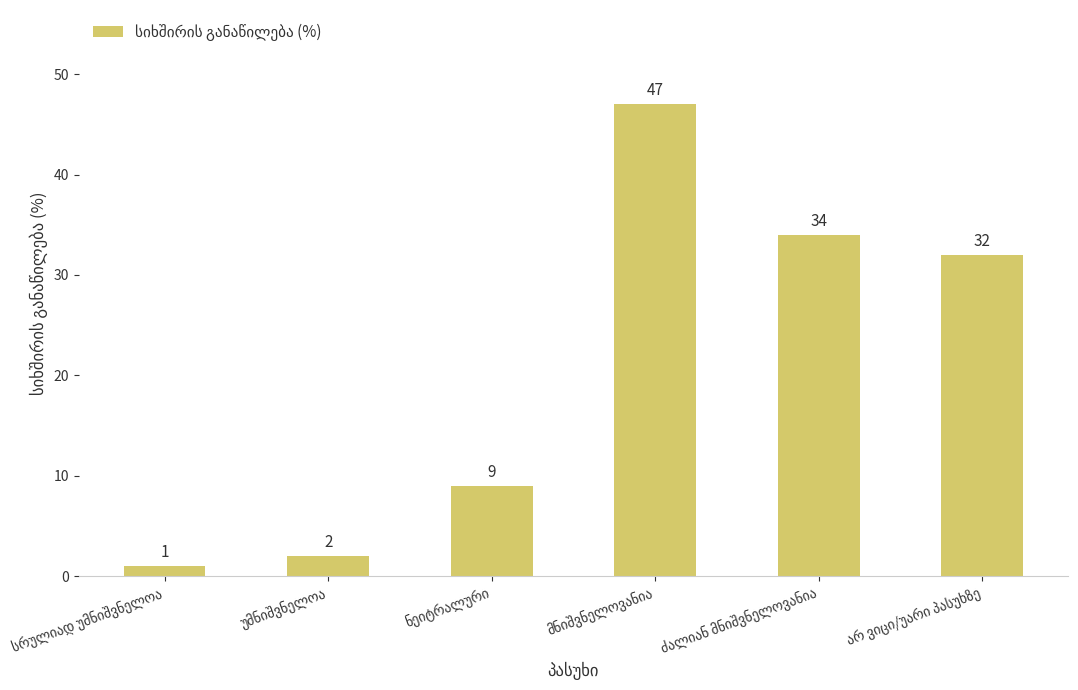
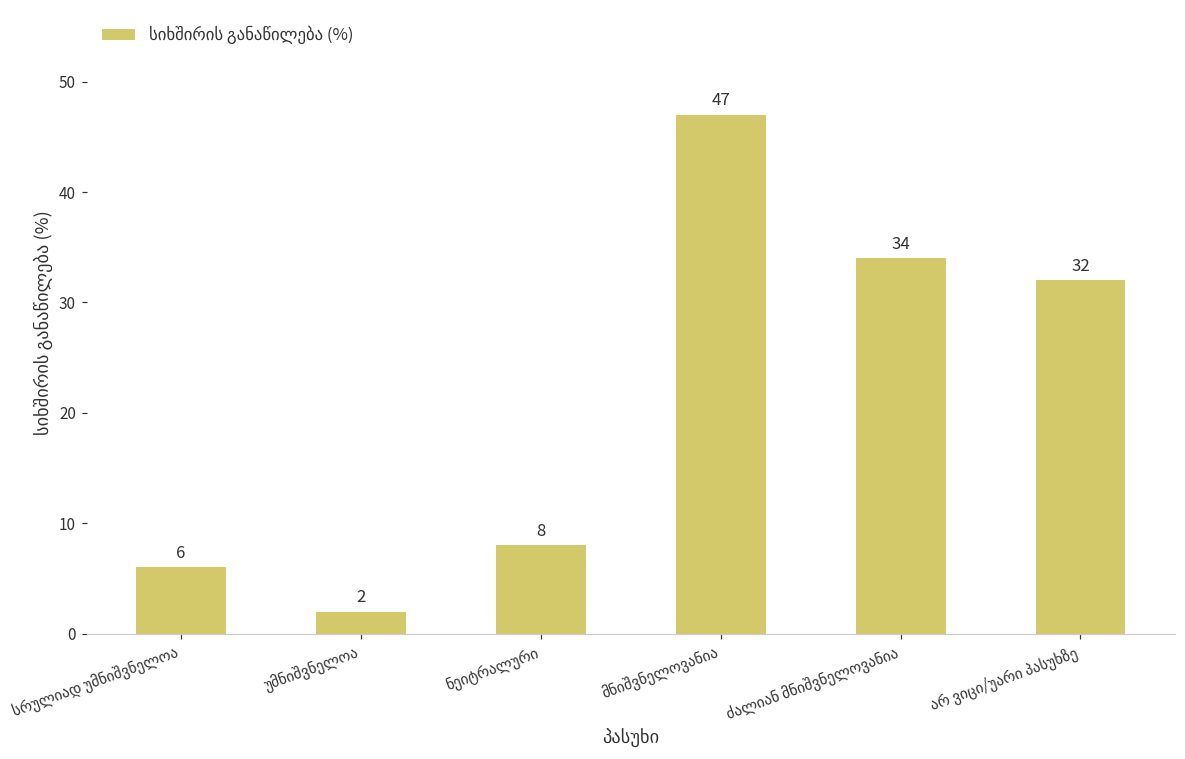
სრულიად უმნიშვნელოა: 1 -> 6
ნეიტრალური: 9 -> 8
